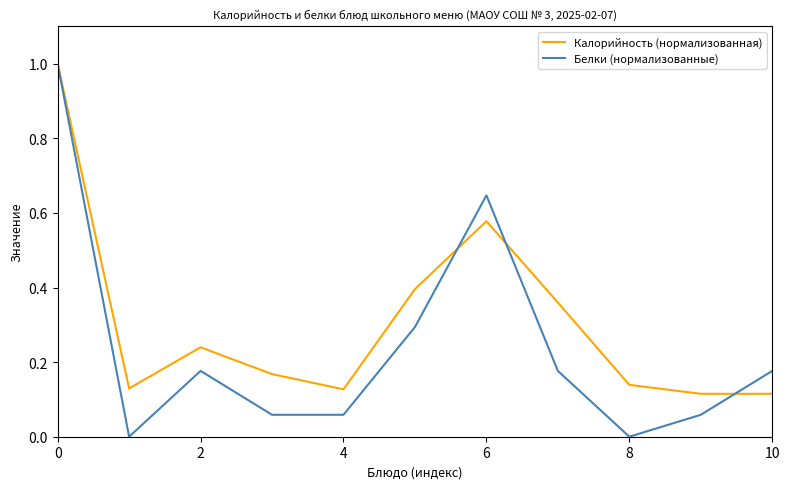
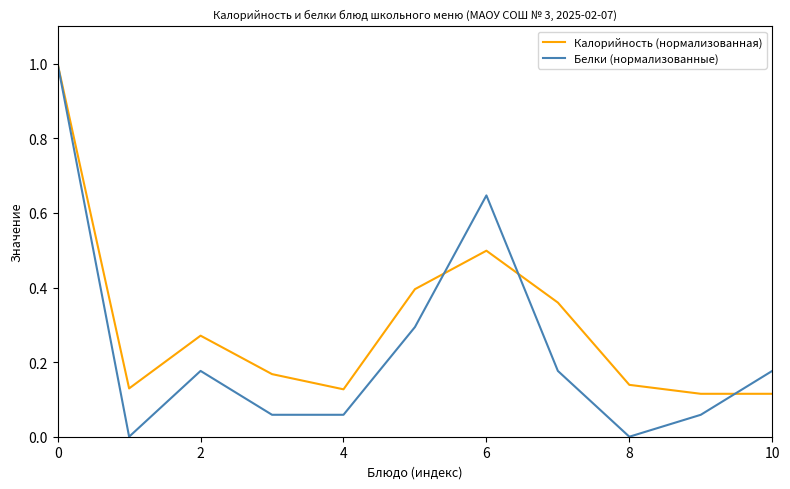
Калорийность (нормализованная), 2: 0.24 -> 0.27
Калорийность (нормализованная), 6: 0.58 -> 0.50
